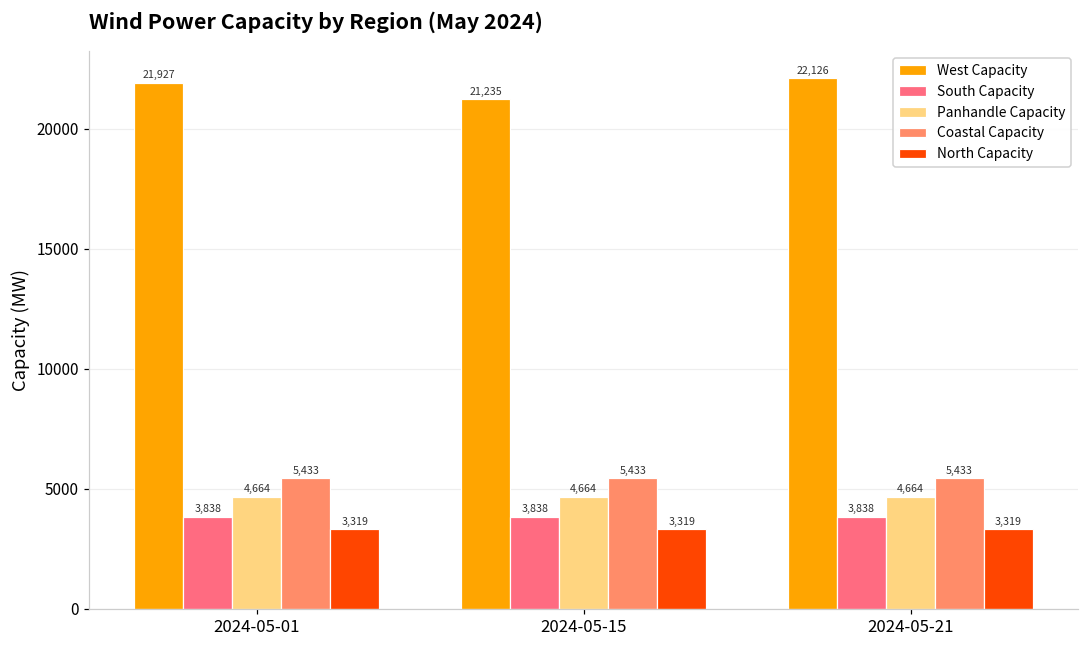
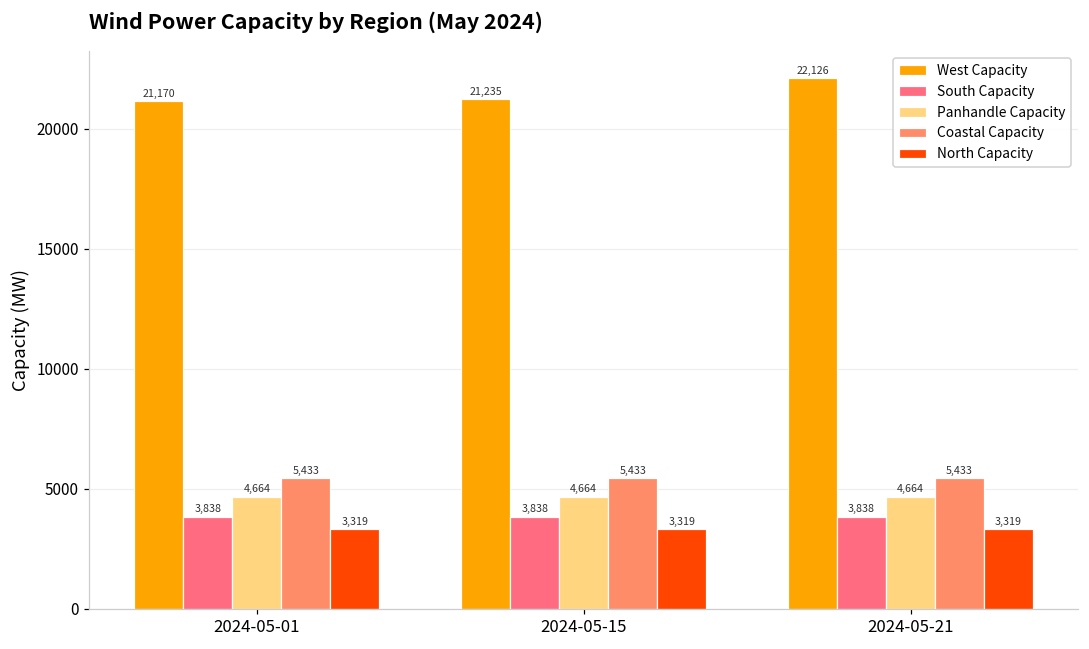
West Capacity, 2024-05-01: 21,927 -> 21,170
